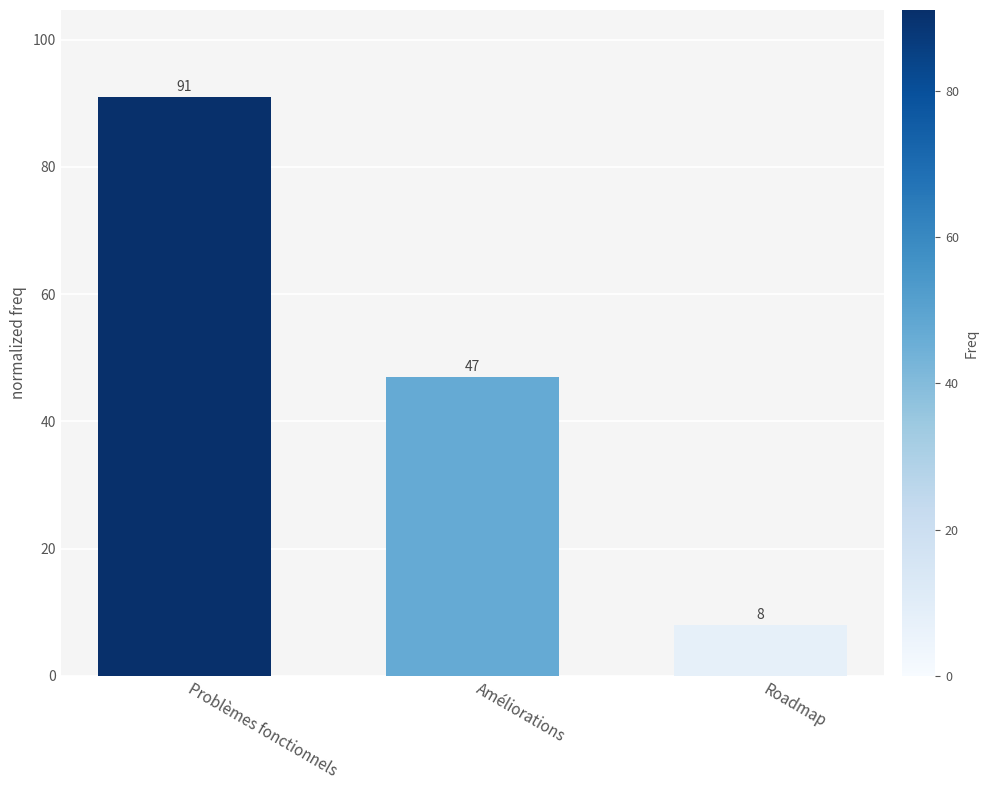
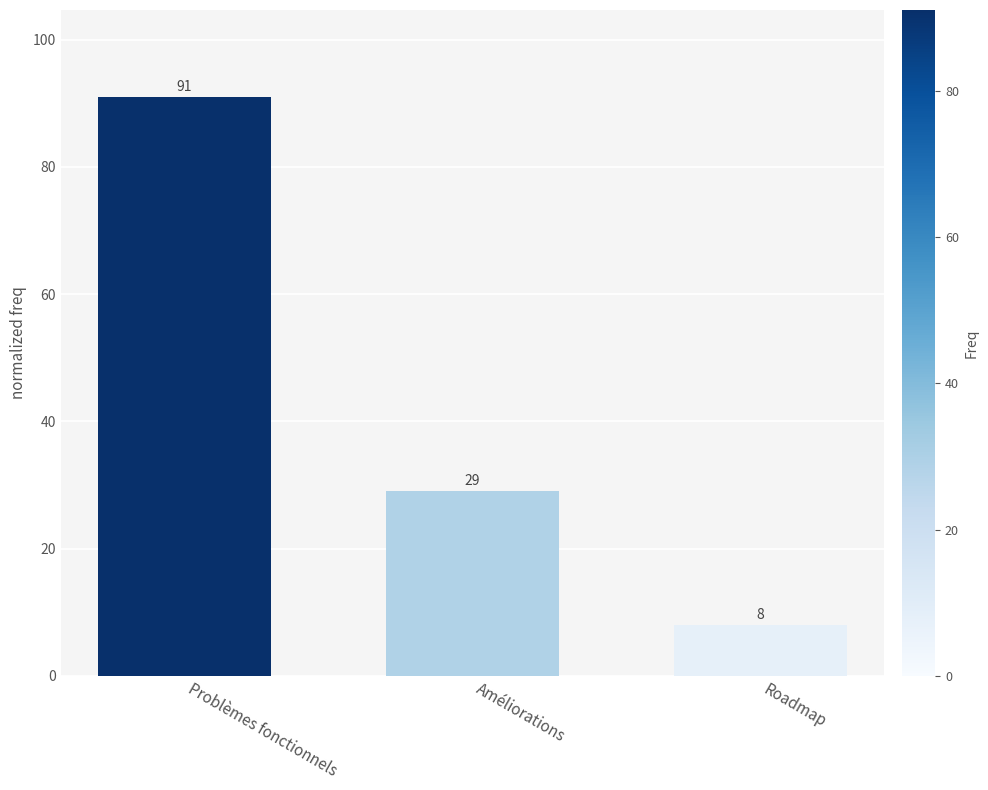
Améliorations: 47 -> 29
